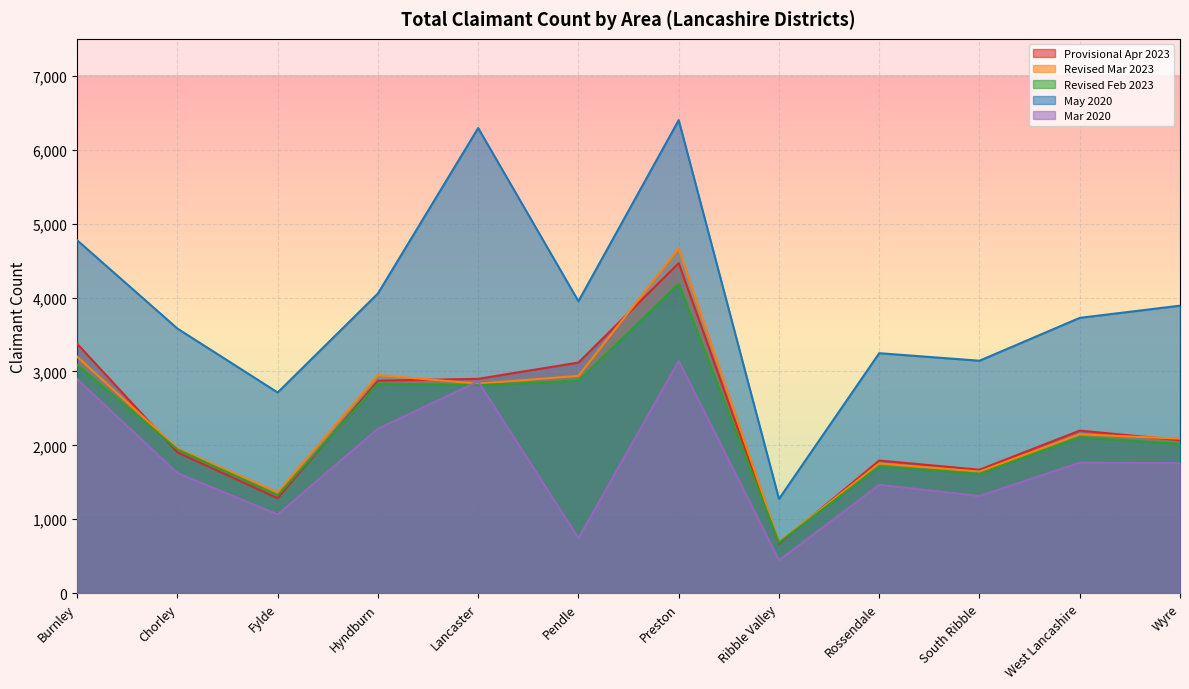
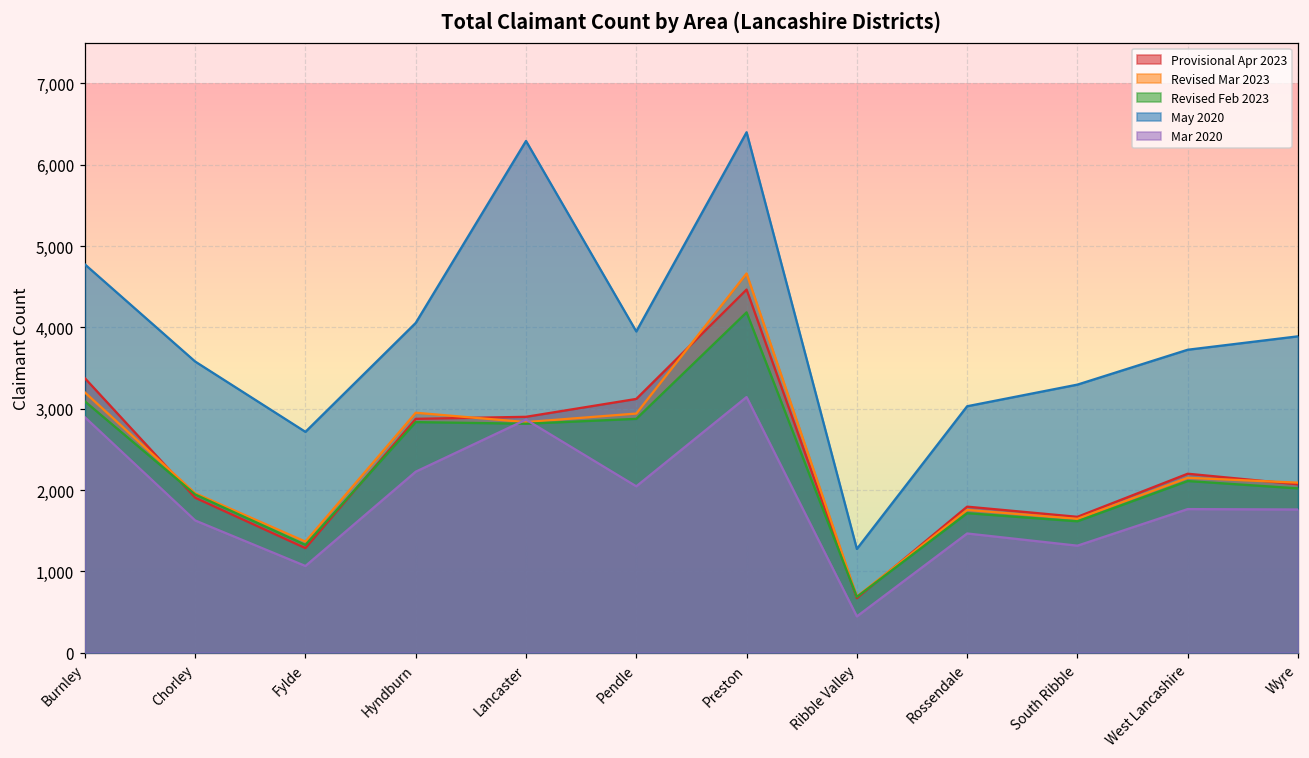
Mar 2020, Pendle: 700 -> 2,000
May 2020, Rossendale: 3,200 -> 3,000
May 2020, South Ribble: 3,100 -> 3,300
